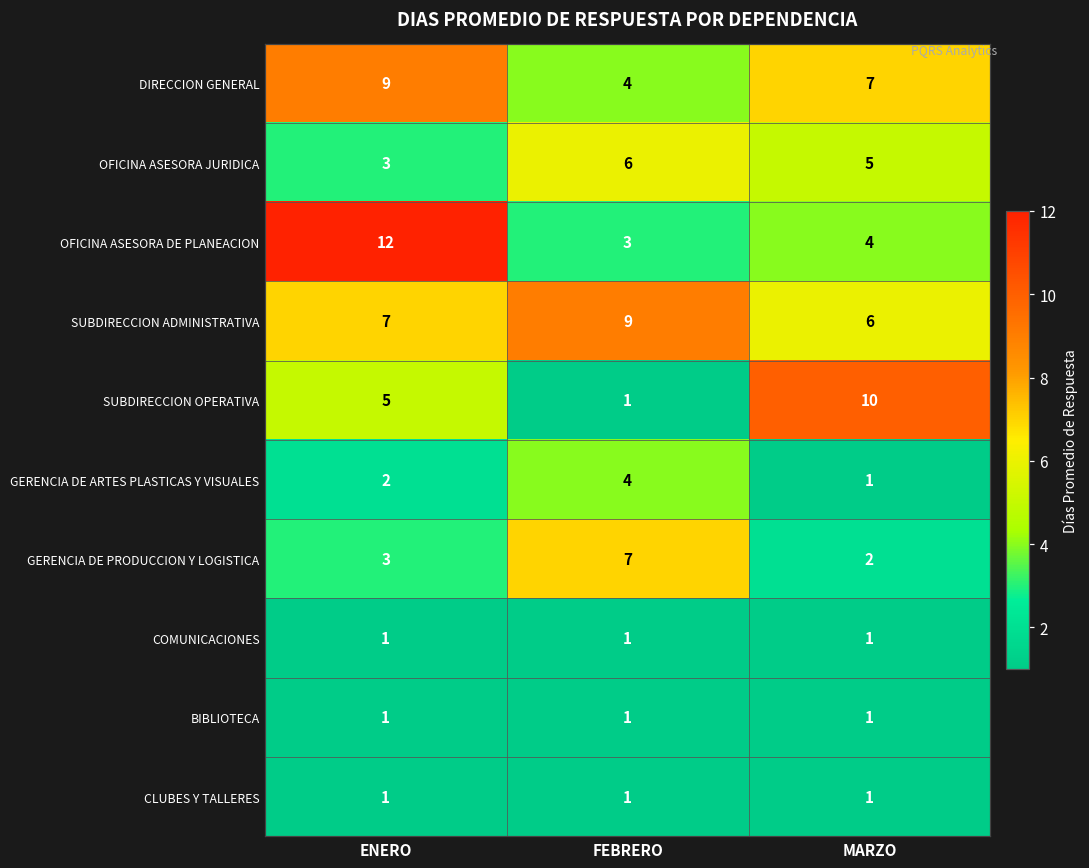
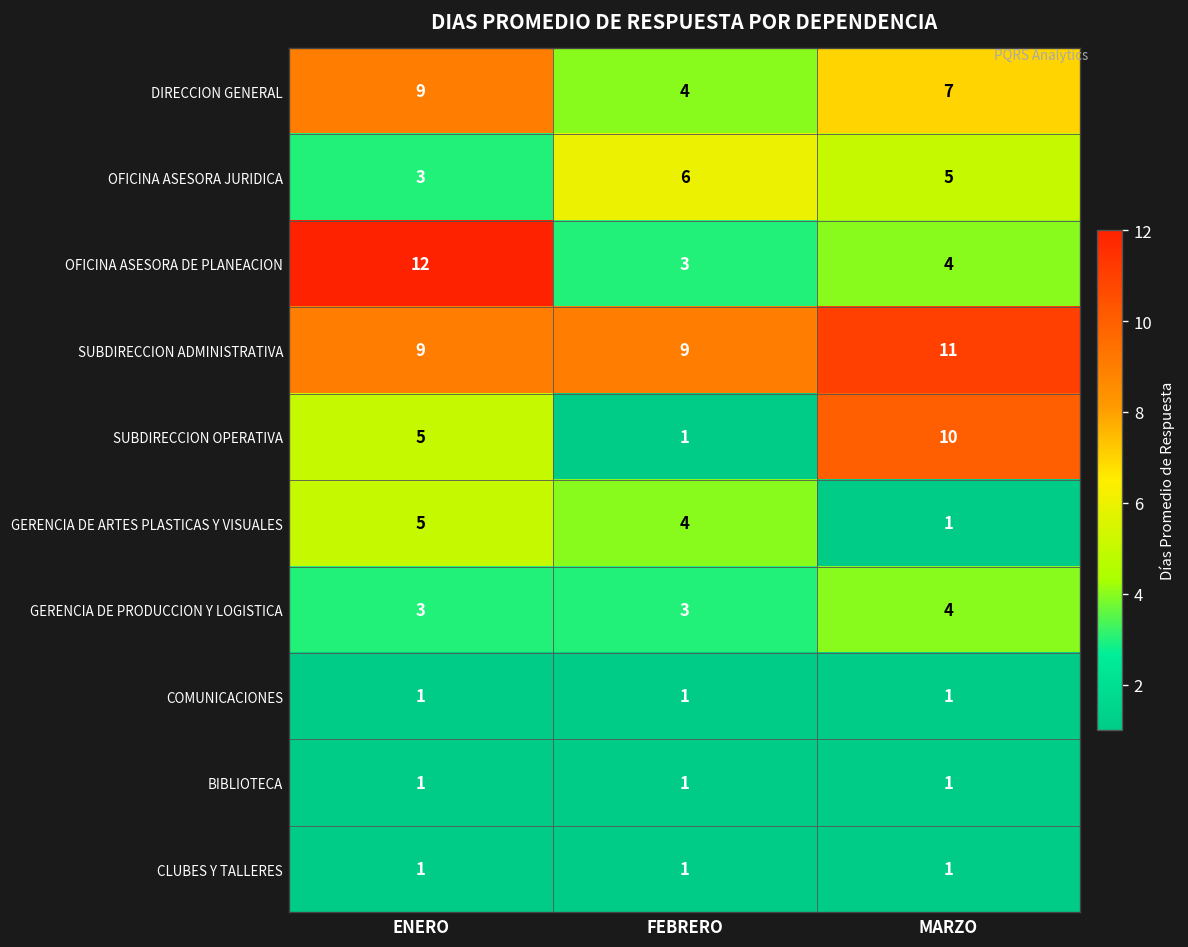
SUBDIRECCION ADMINISTRATIVA, ENERO: 7 -> 9
SUBDIRECCION ADMINISTRATIVA, MARZO: 6 -> 11
GERENCIA DE ARTES PLASTICAS Y VISUALES, ENERO: 2 -> 5
GERENCIA DE PRODUCCION Y LOGISTICA, FEBRERO: 7 -> 3
GERENCIA DE PRODUCCION Y LOGISTICA, MARZO: 2 -> 4
